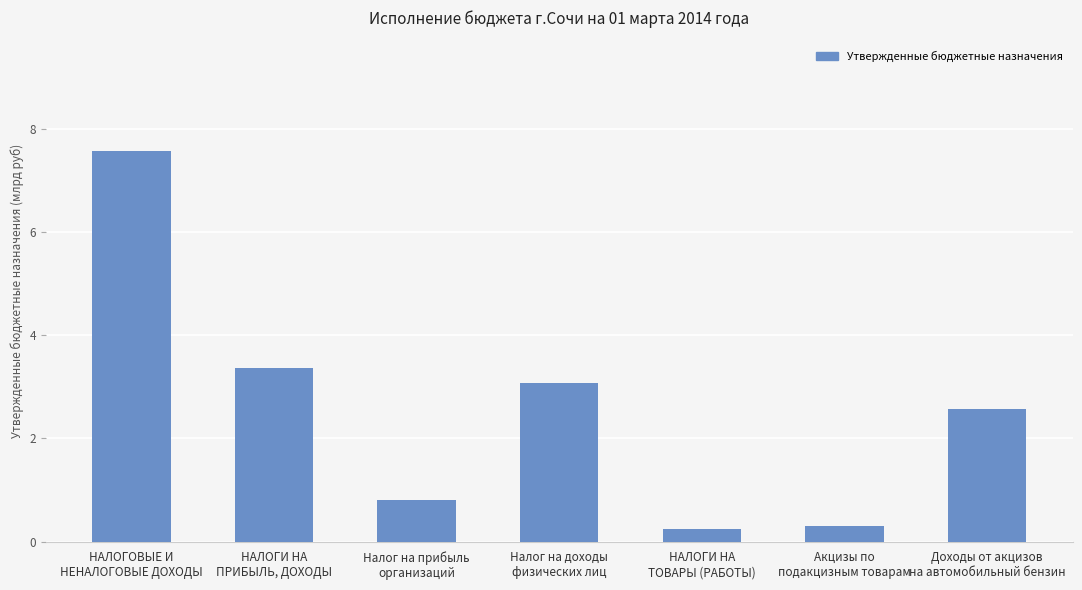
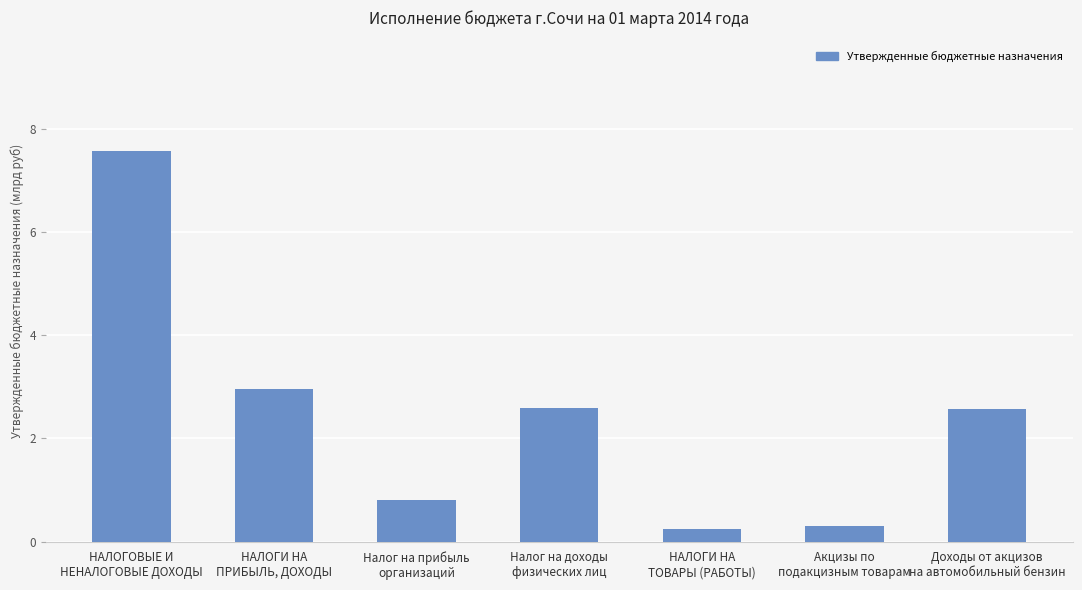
НАЛОГИ НА ПРИБЫЛЬ, ДОХОДЫ: 3.4 -> 3.0
Налог на доходы физических лиц: 3.1 -> 2.6
